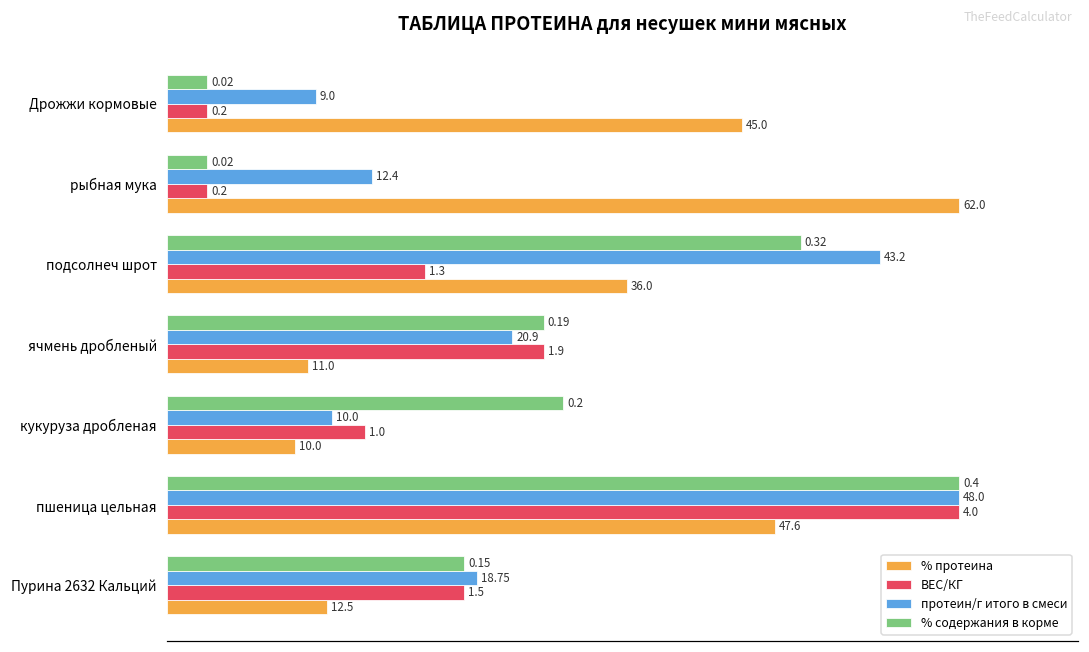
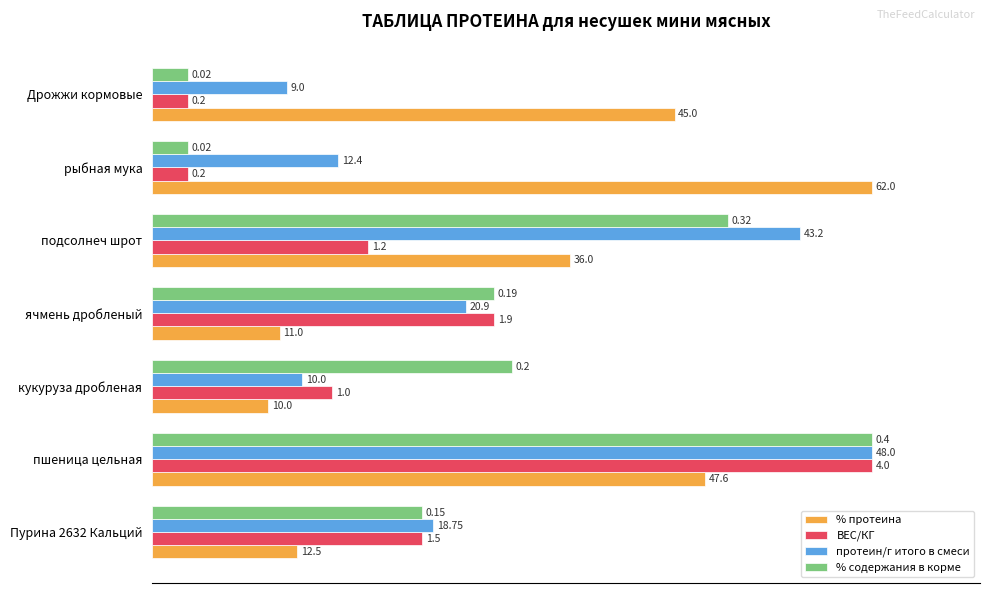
ВЕС/КГ, подсолнеч шрот: 1.3 -> 1.2
